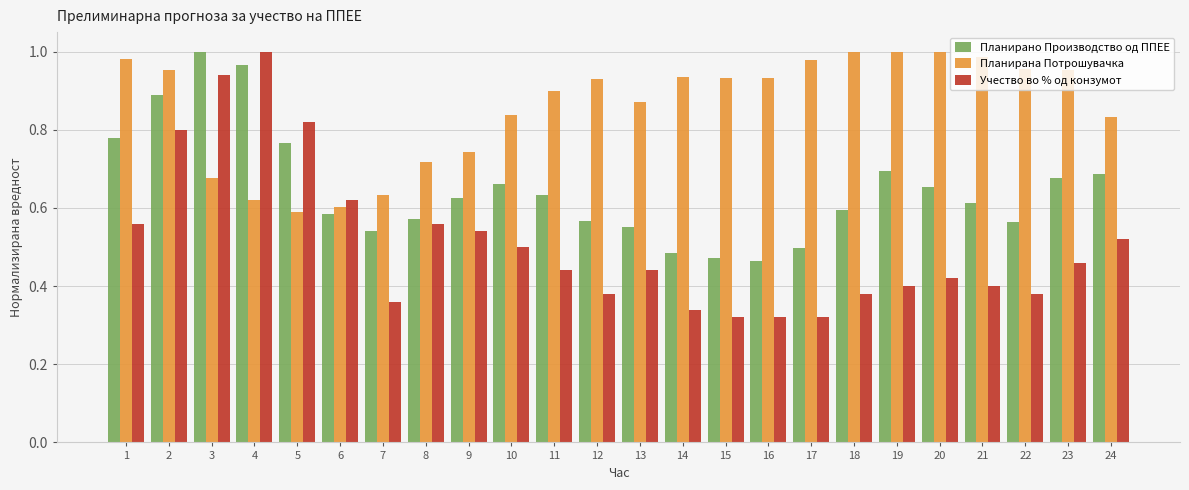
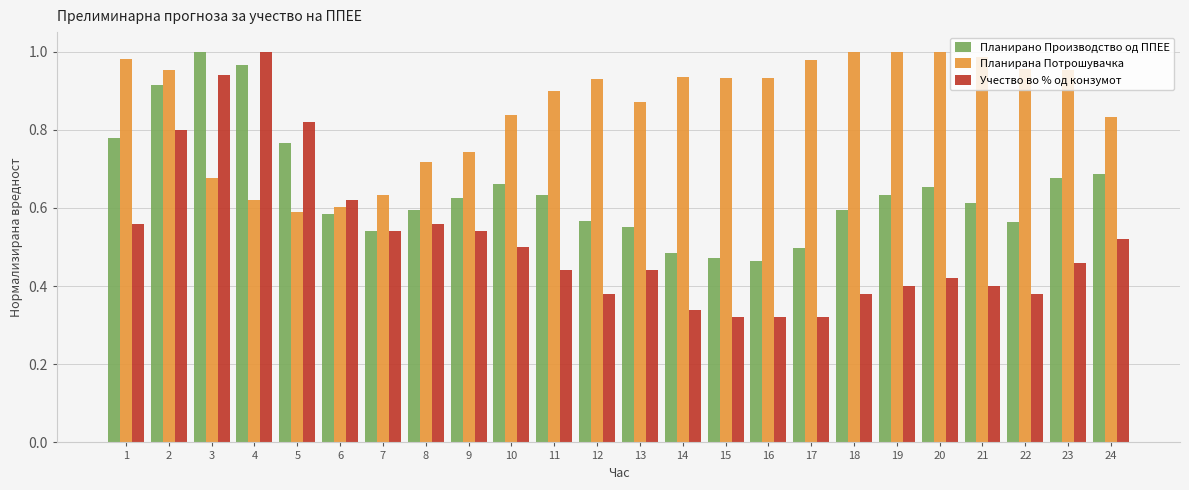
Планирано Производство од ППЕЕ, 2: 0.89 -> 0.91
Учество во % од конзумот, 7: 0.36 -> 0.54
Планирано Производство од ППЕЕ, 8: 0.57 -> 0.60
Планирано Производство од ППЕЕ, 19: 0.69 -> 0.63
